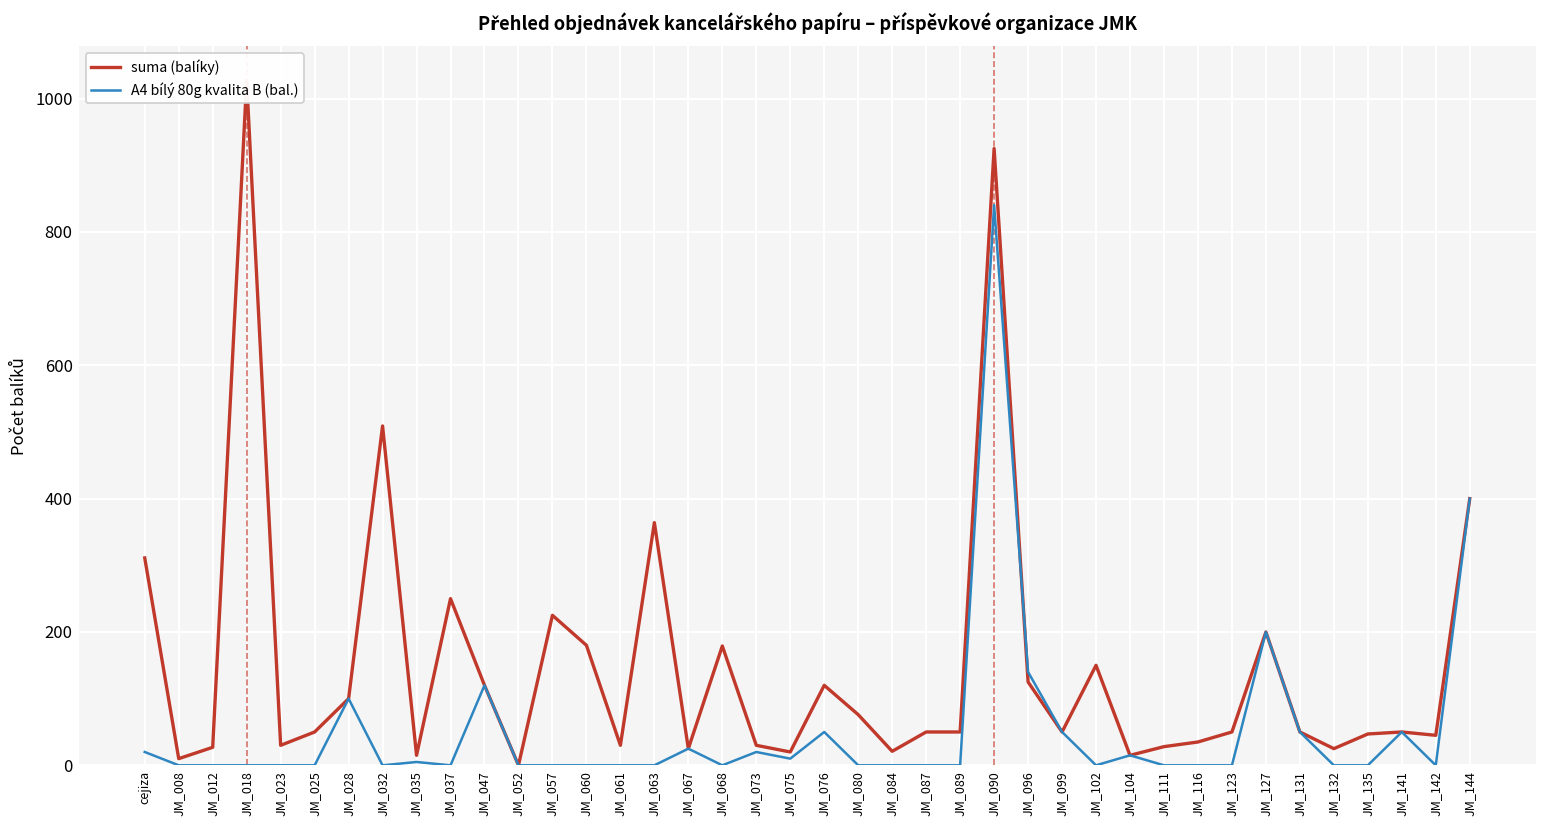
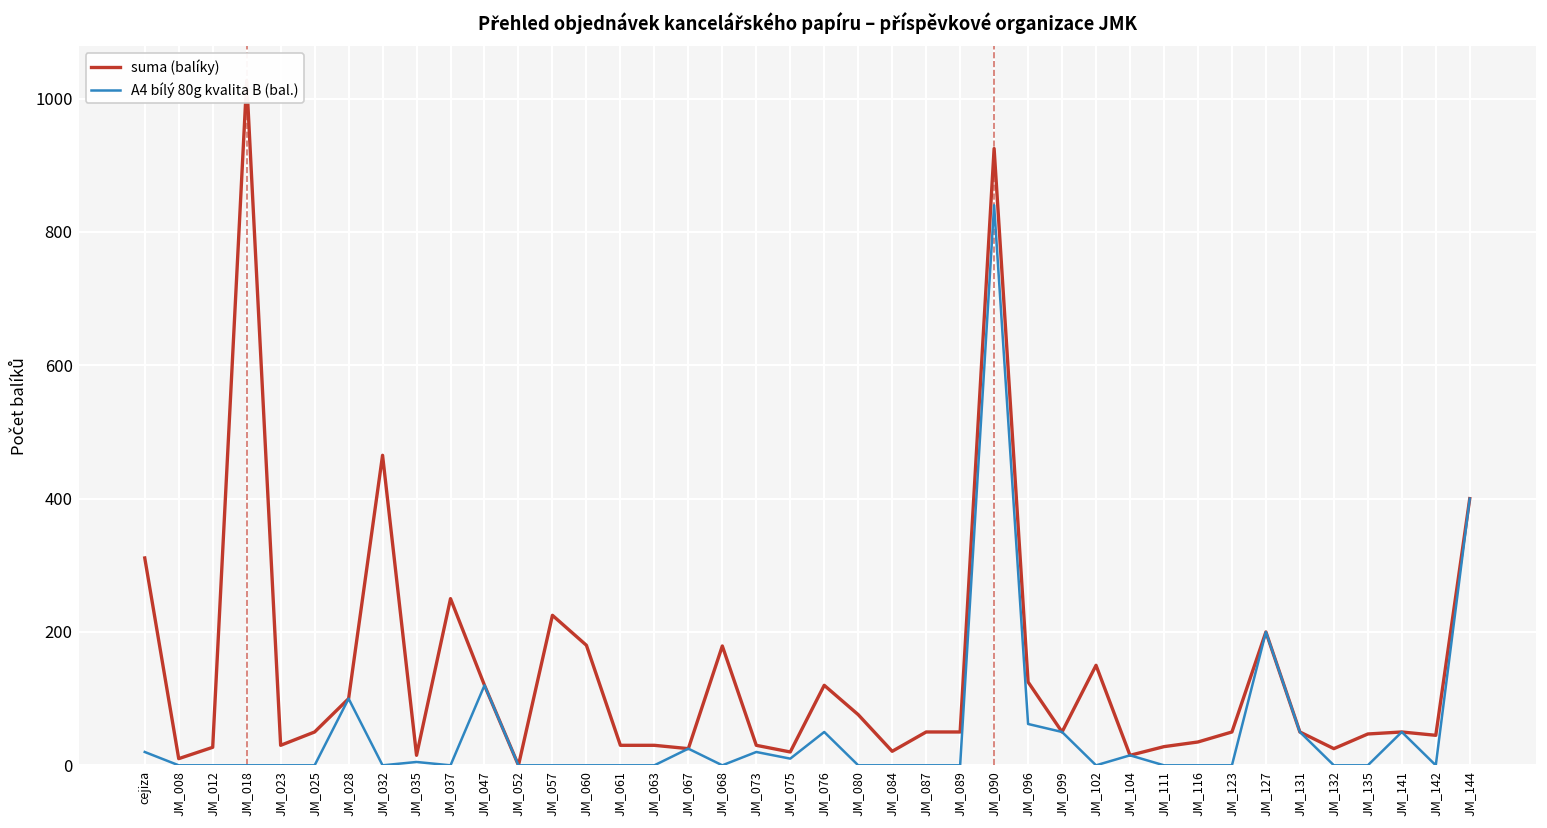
suma (balíky), JM_032: 510 -> 470
suma (balíky), JM_063: 360 -> 30
A4 bílý 80g kvalita B (bal.), JM_096: 140 -> 60
